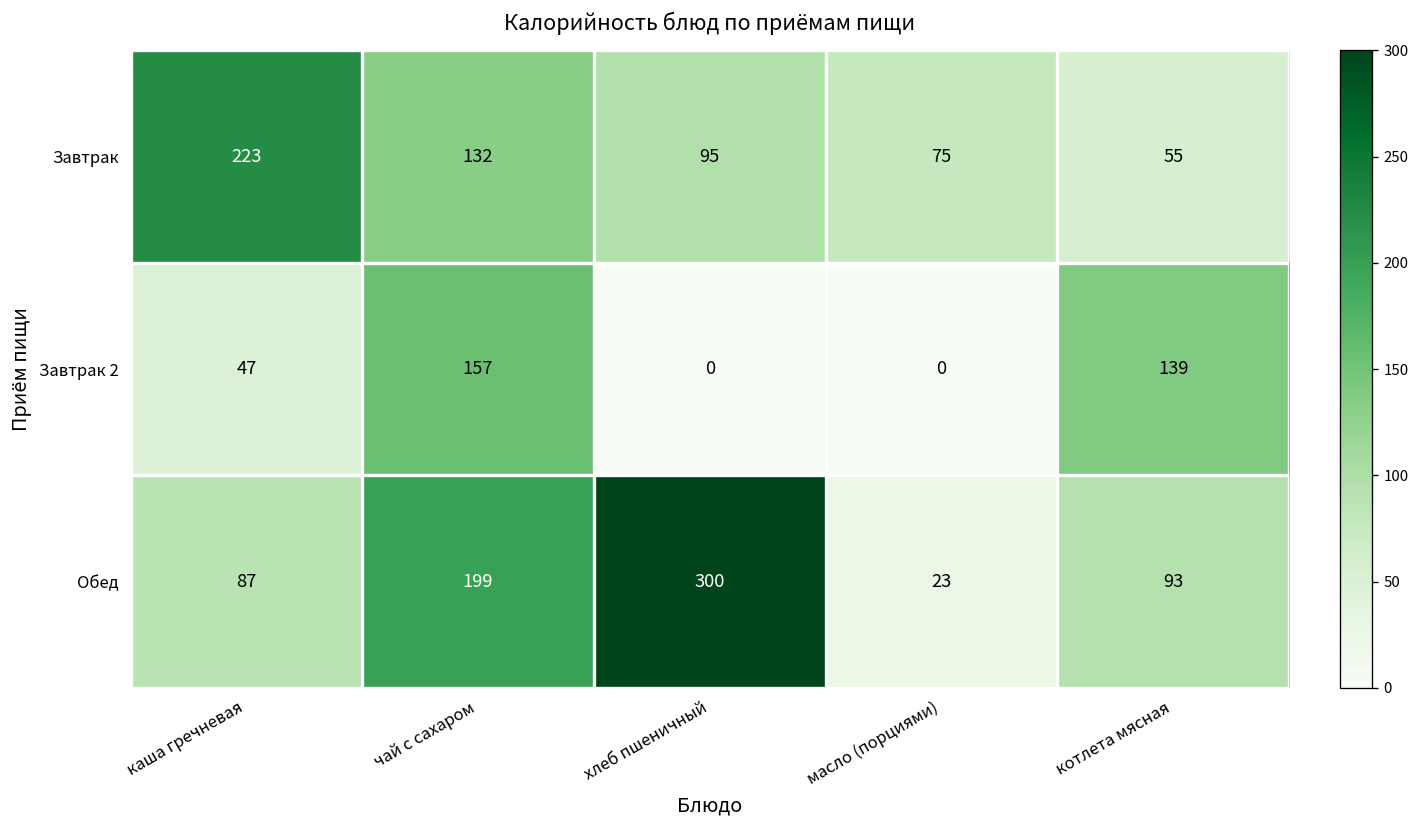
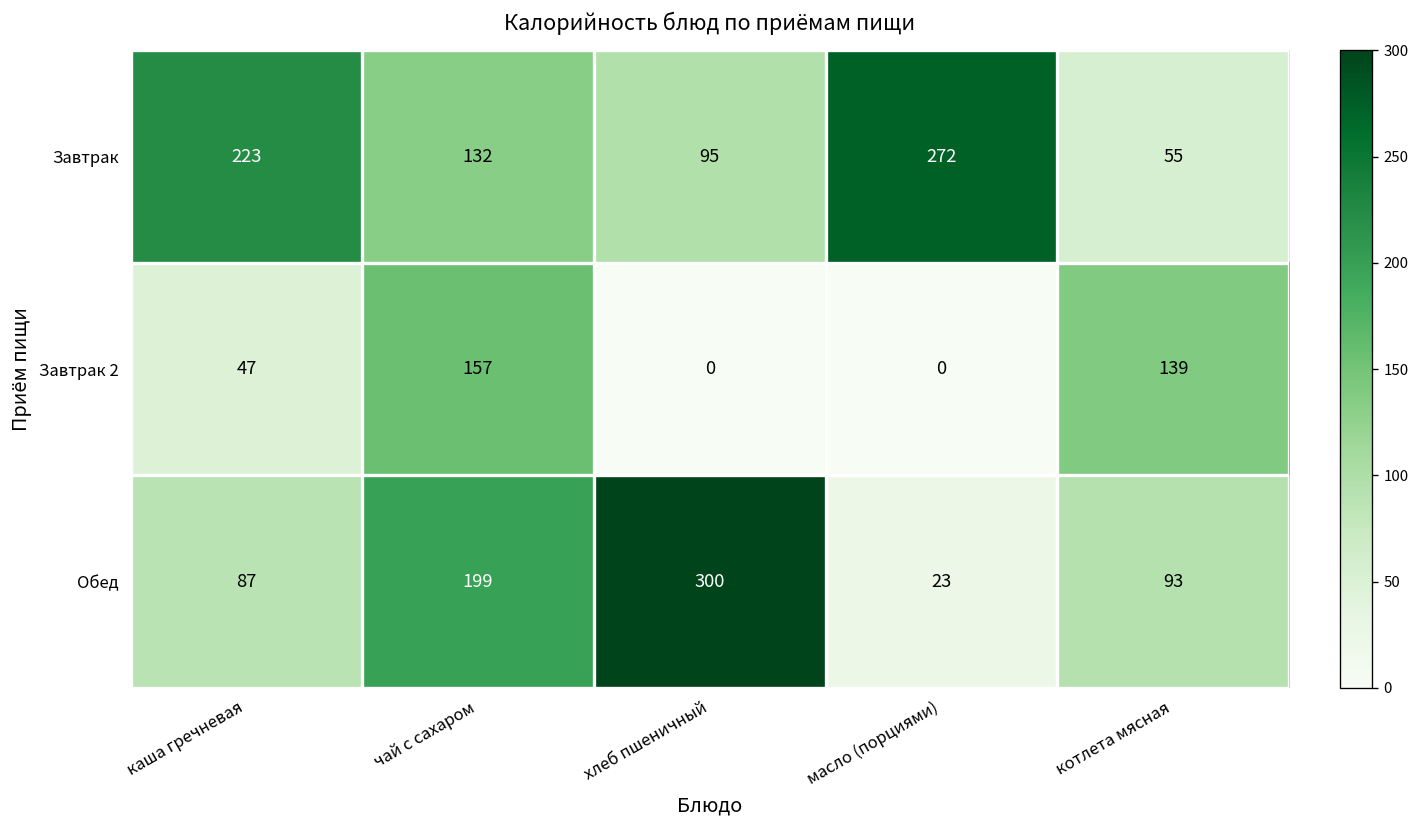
Завтрак, масло (порциями): 75 -> 272
